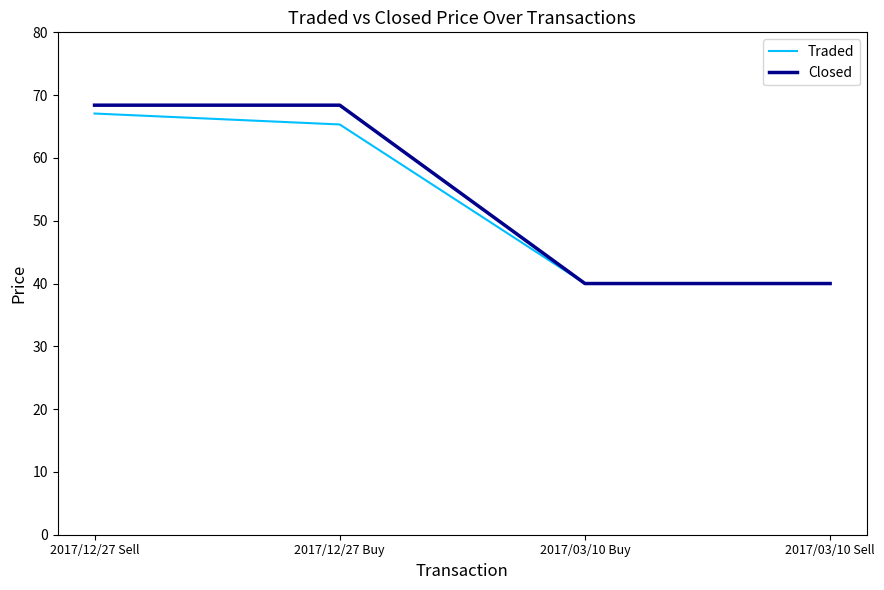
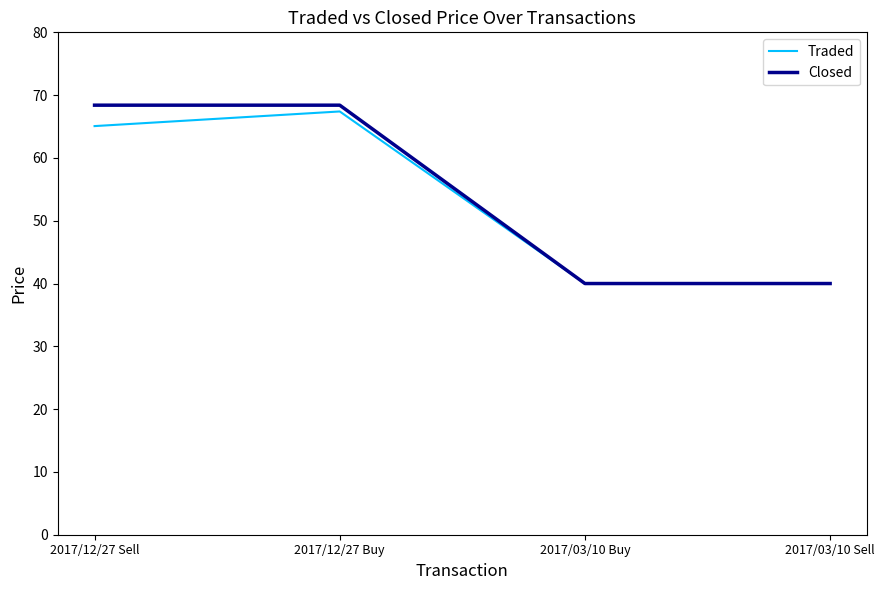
Traded, 2017/12/27 Sell: 67 -> 65
Traded, 2017/12/27 Buy: 65 -> 67
